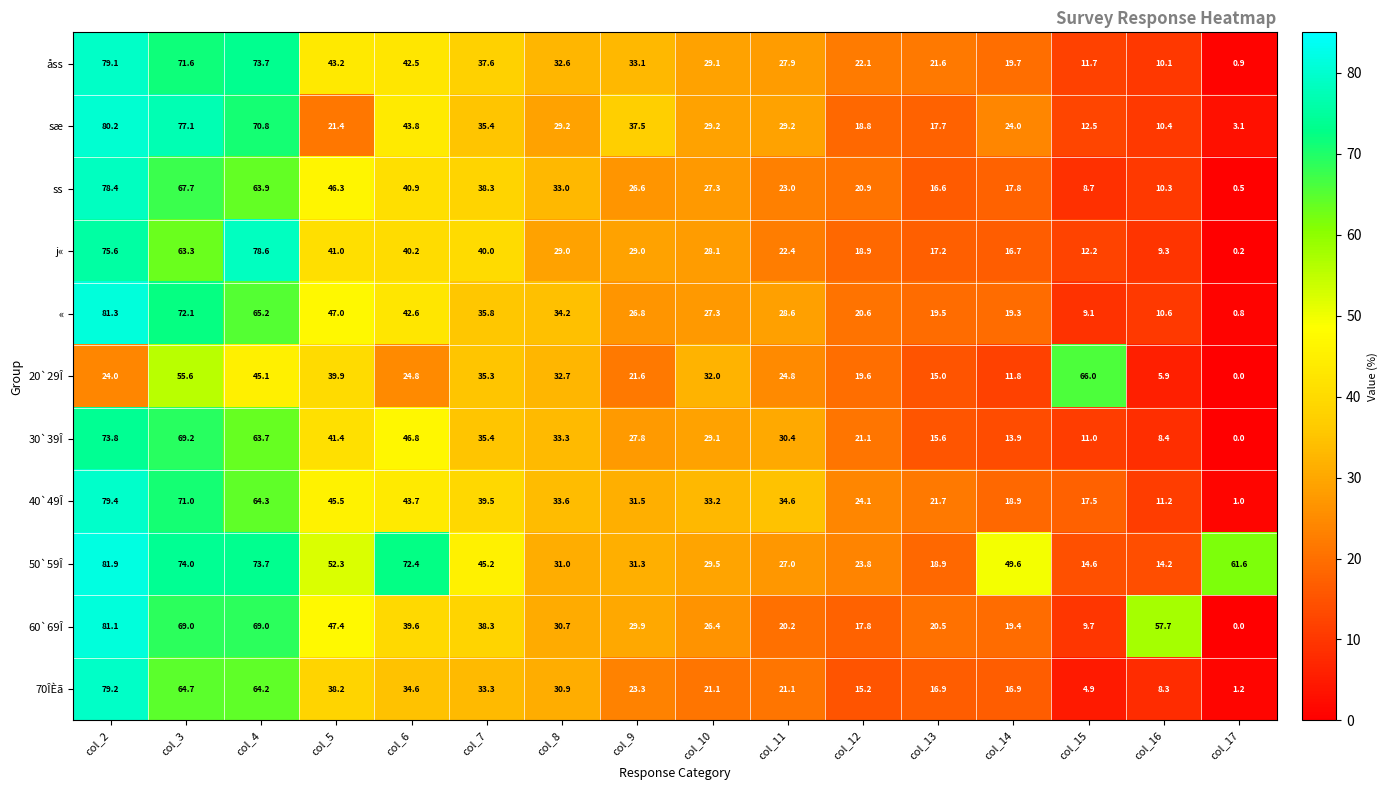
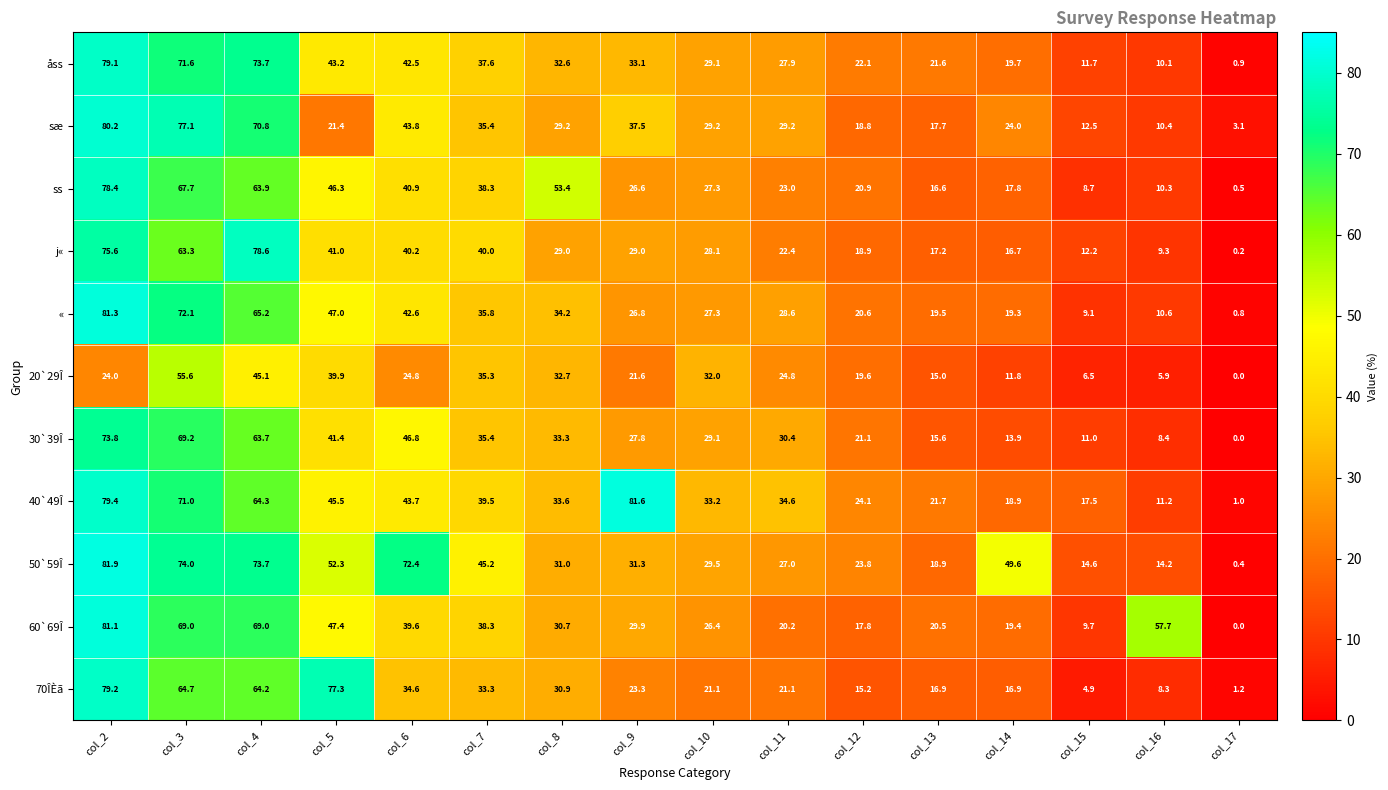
ss, col_8: 33.0 -> 53.4
20`29Î, col_15: 66.0 -> 6.5
40`49Î, col_9: 31.5 -> 81.6
50`59Î, col_17: 61.6 -> 0.4
70ÎÈã, col_5: 38.2 -> 77.3
